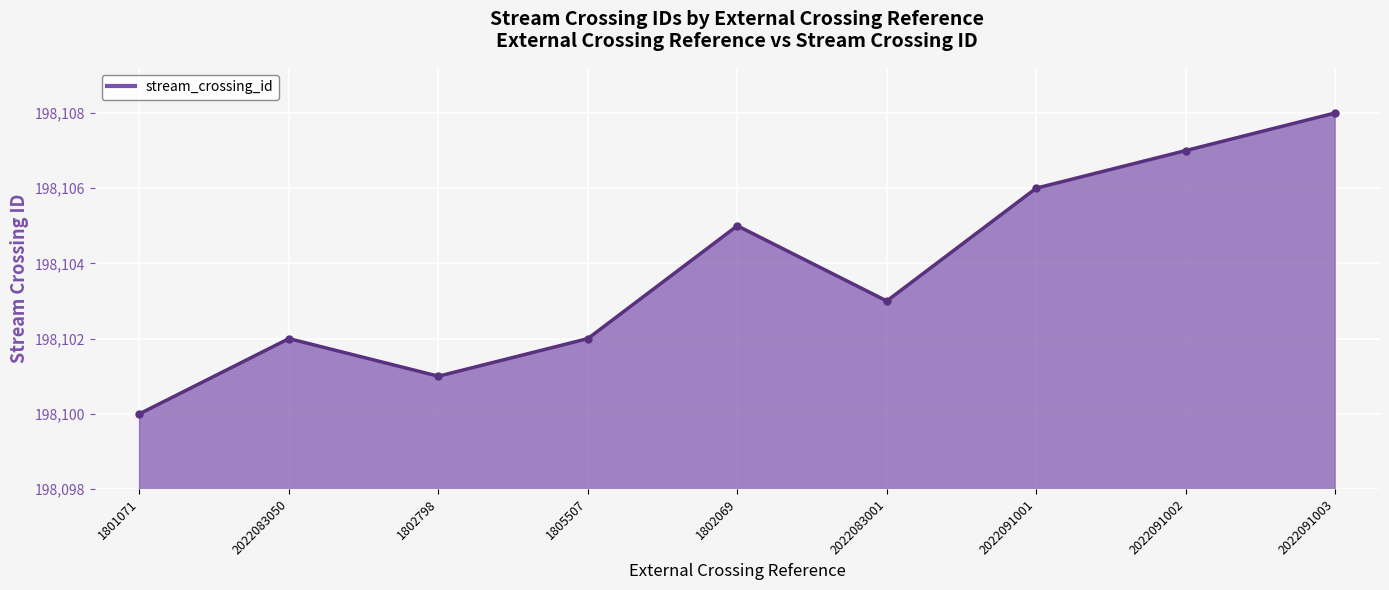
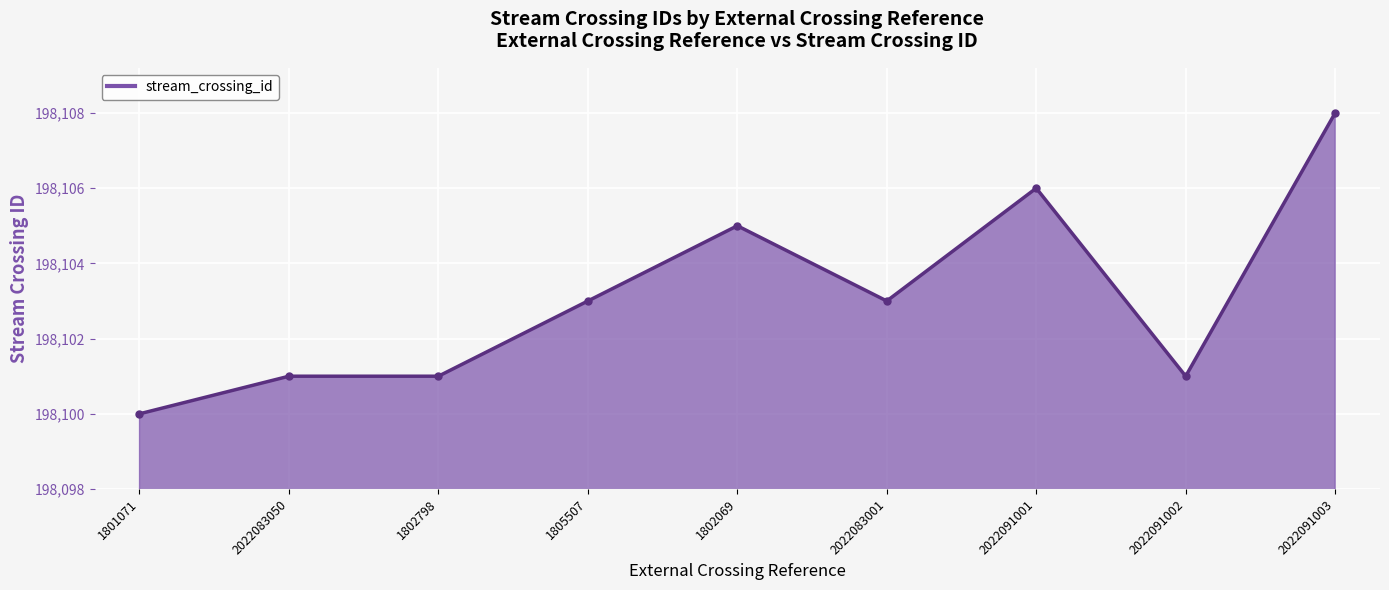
2022083050: 198,102 -> 198,101
1805507: 198,102 -> 198,103
2022091002: 198,107 -> 198,101
